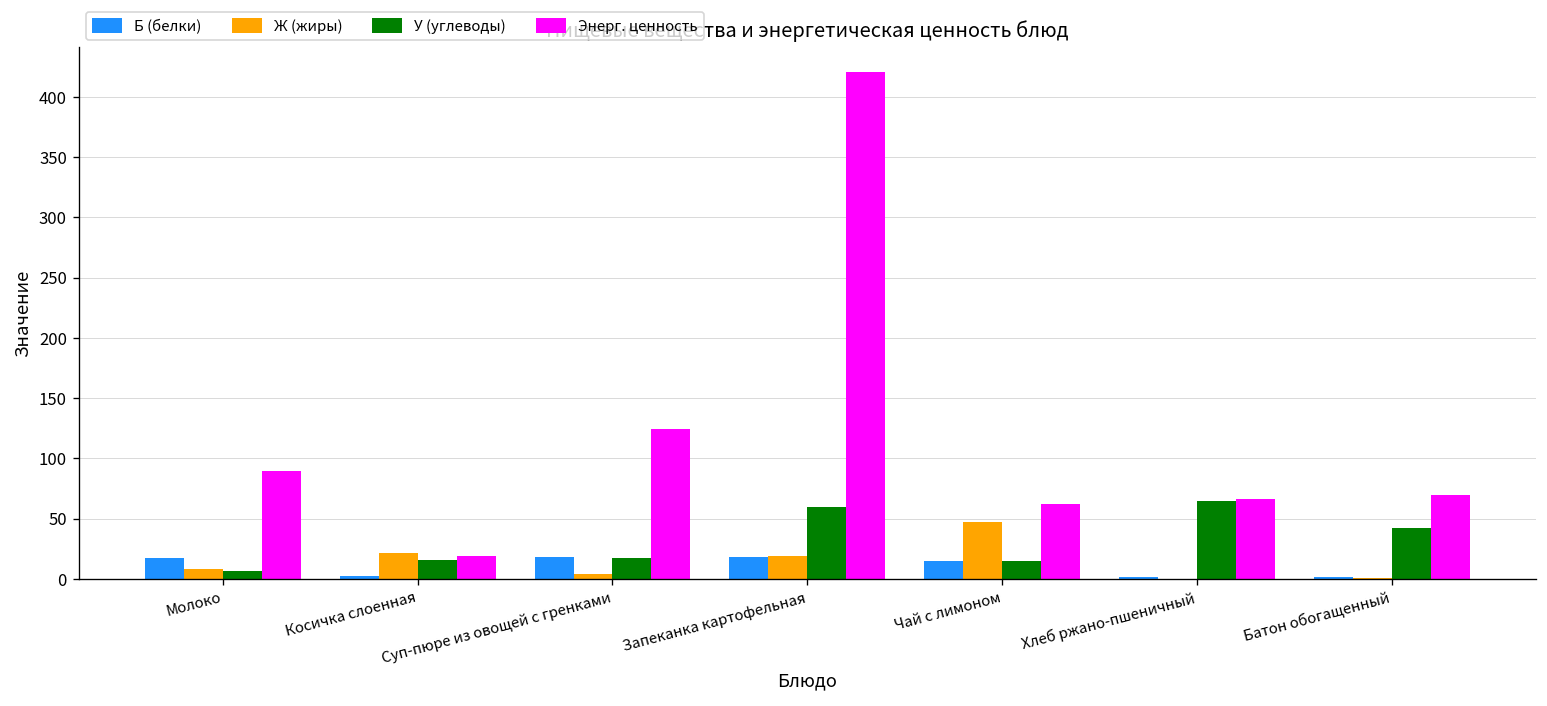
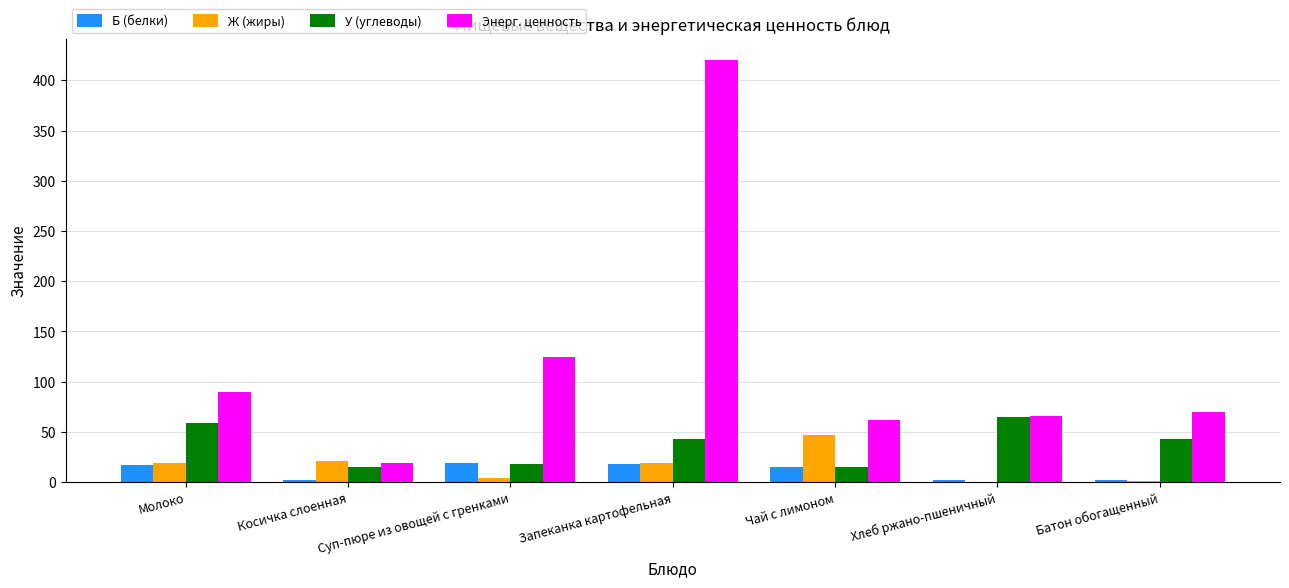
Ж (жиры), Молоко: 8 -> 19
У (углеводы), Молоко: 7 -> 59
У (углеводы), Запеканка картофельная: 60 -> 43
